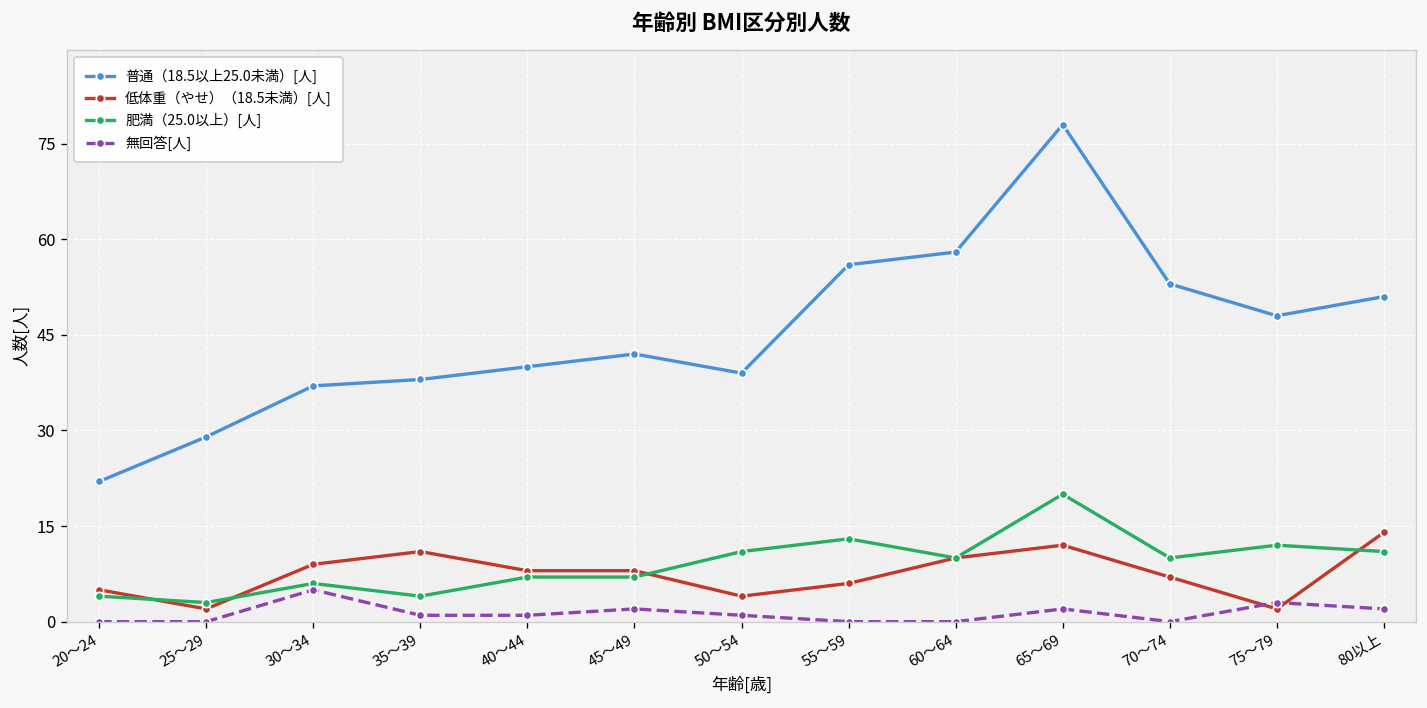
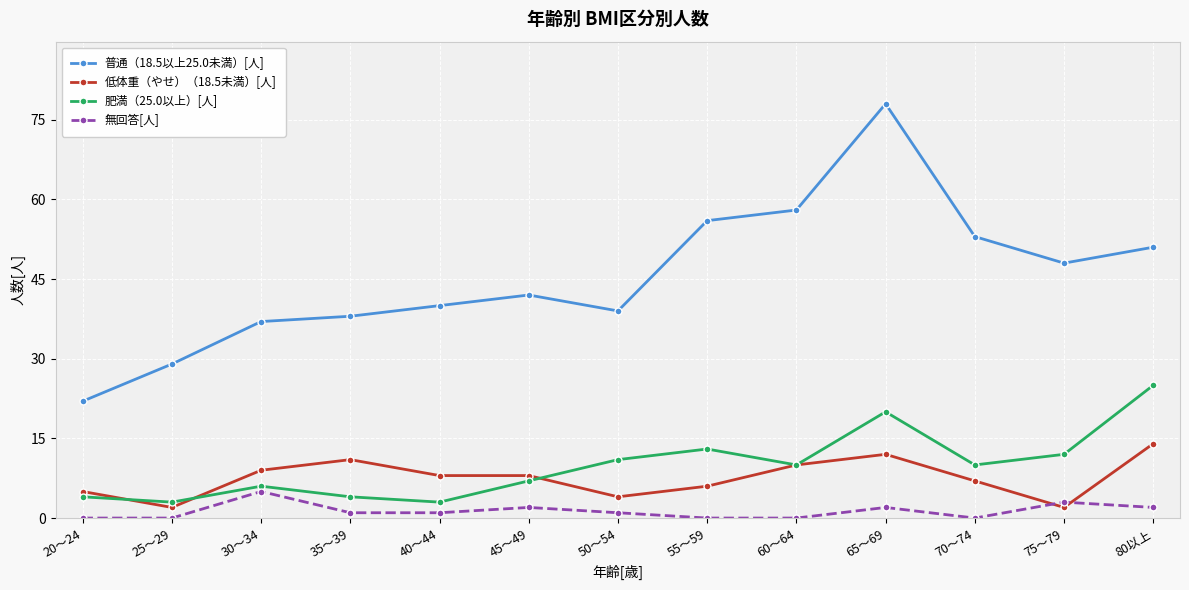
肥満（25.0以上）[人], 40～44: 7 -> 3
肥満（25.0以上）[人], 80以上: 11 -> 25
